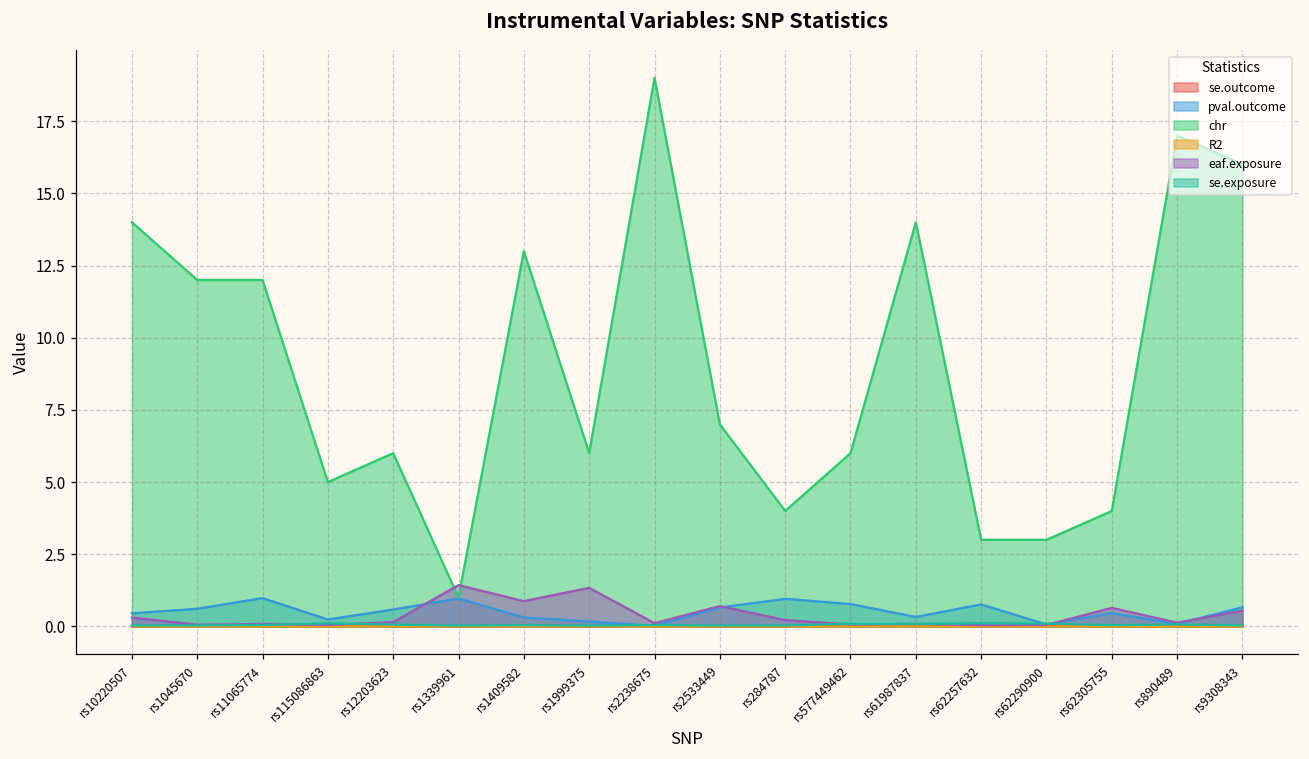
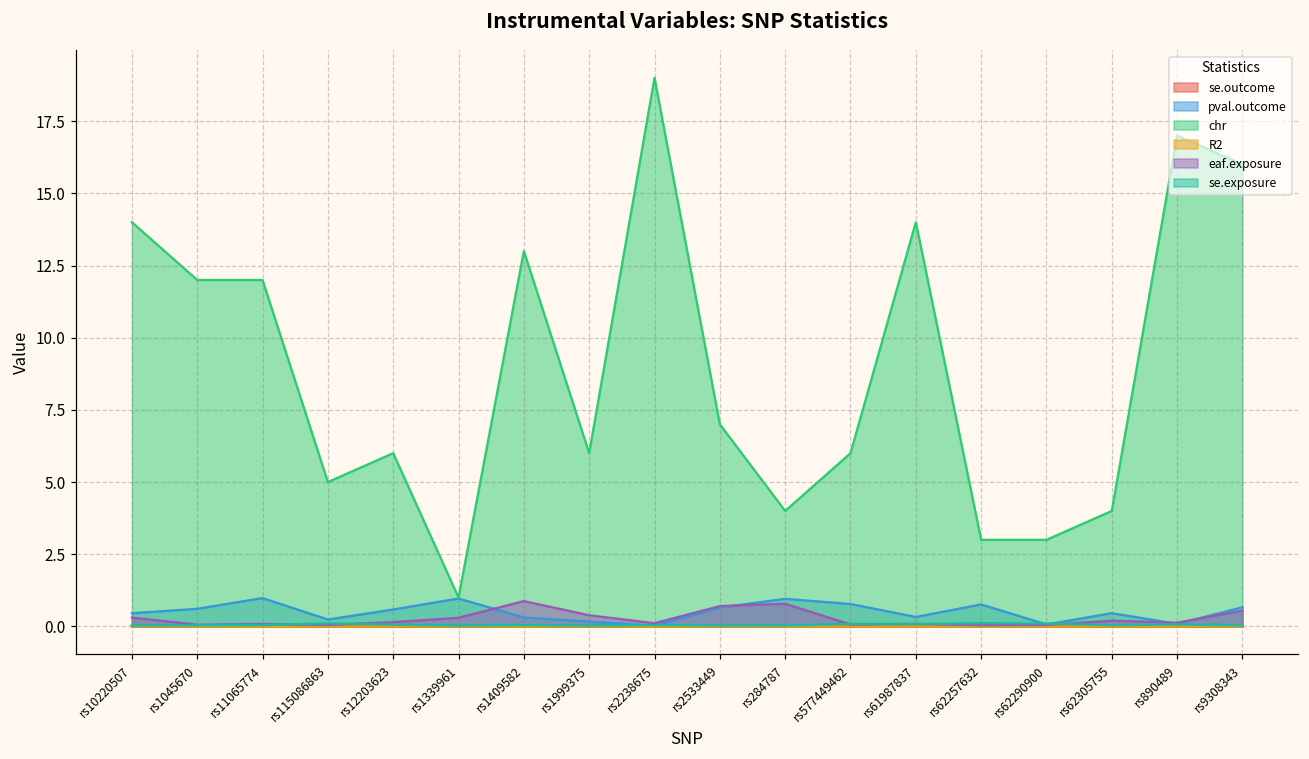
eaf.exposure, rs1339961: 1.4 -> 0.3
eaf.exposure, rs1999375: 1.3 -> 0.4
eaf.exposure, rs284787: 0.2 -> 0.8
eaf.exposure, rs62305755: 0.6 -> 0.2
